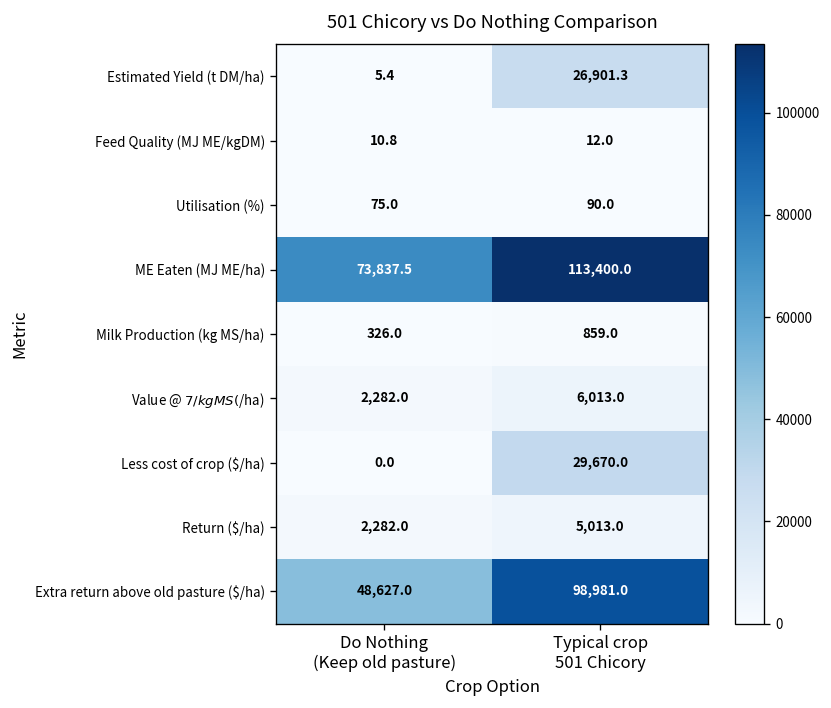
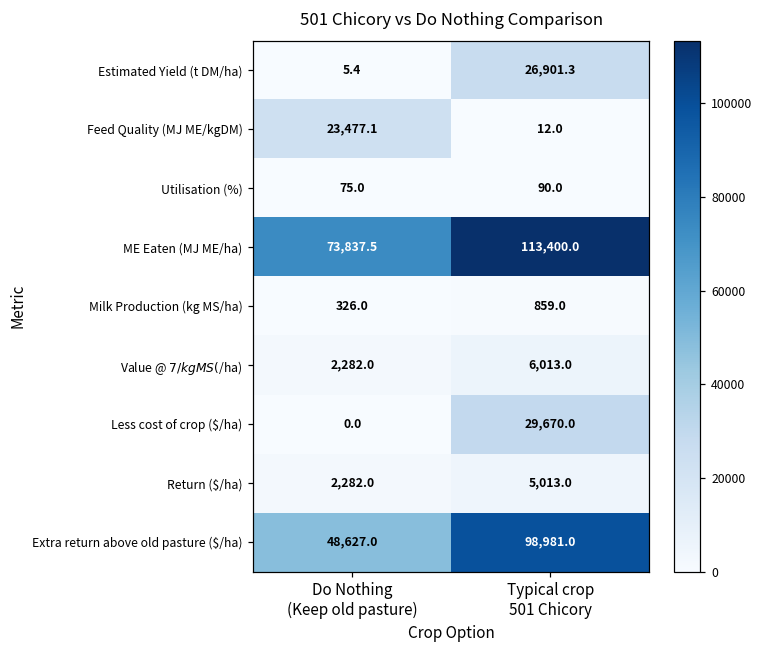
Feed Quality (MJ ME/kgDM), Do Nothing (Keep old pasture): 10.8 -> 23,477.1
